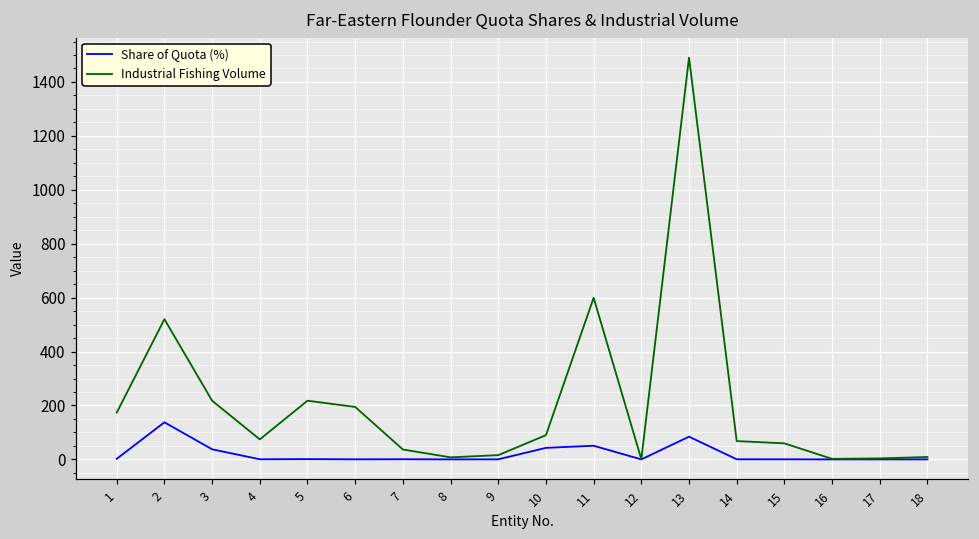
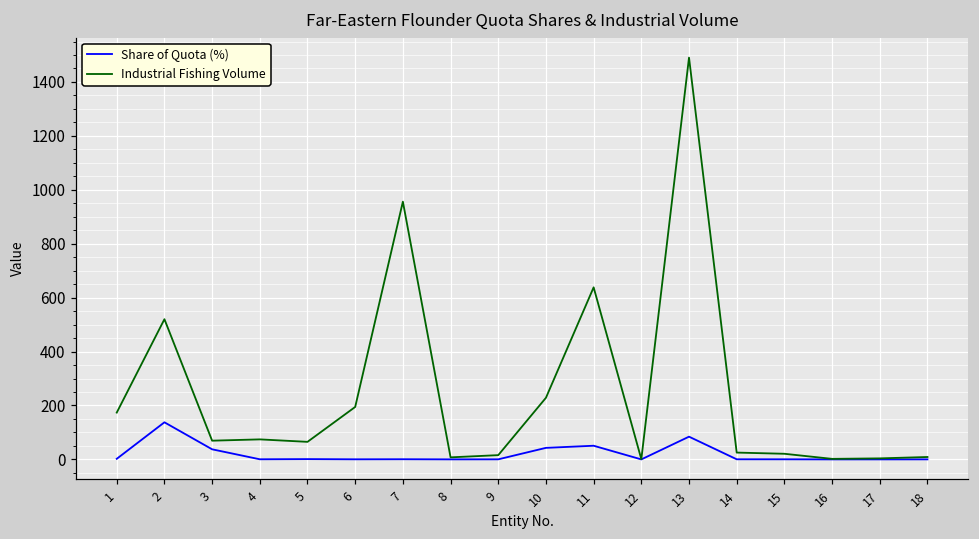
Industrial Fishing Volume, 3: 220 -> 70
Industrial Fishing Volume, 5: 220 -> 70
Industrial Fishing Volume, 7: 40 -> 960
Industrial Fishing Volume, 10: 90 -> 230
Industrial Fishing Volume, 11: 600 -> 640
Industrial Fishing Volume, 14: 70 -> 30
Industrial Fishing Volume, 15: 60 -> 20
